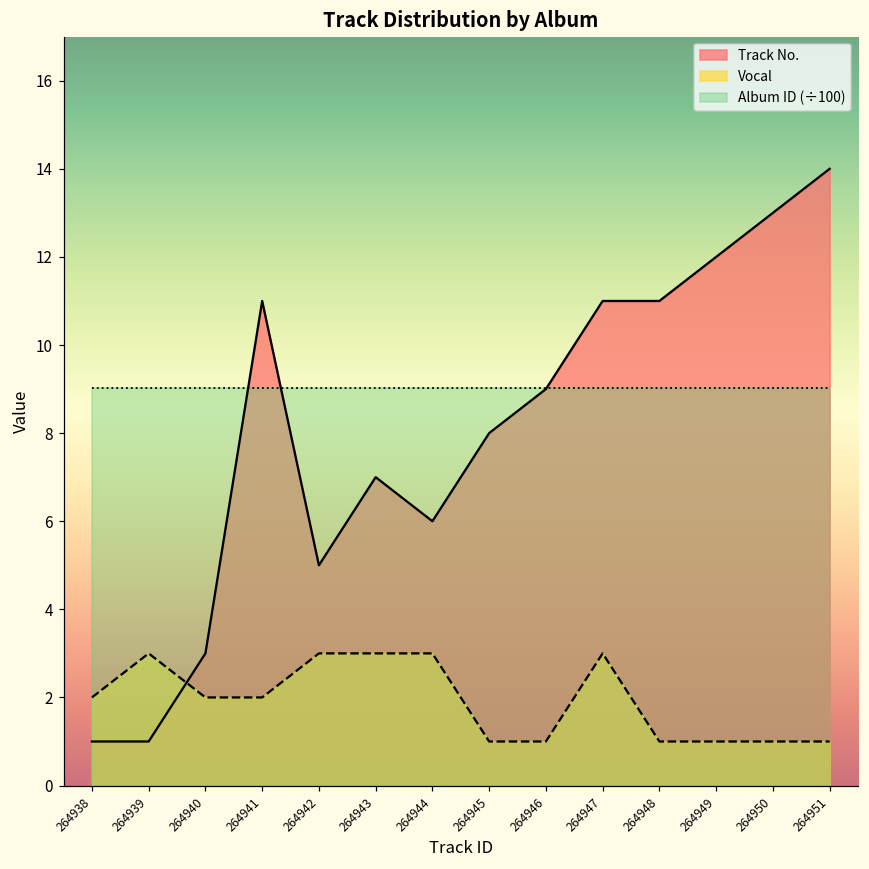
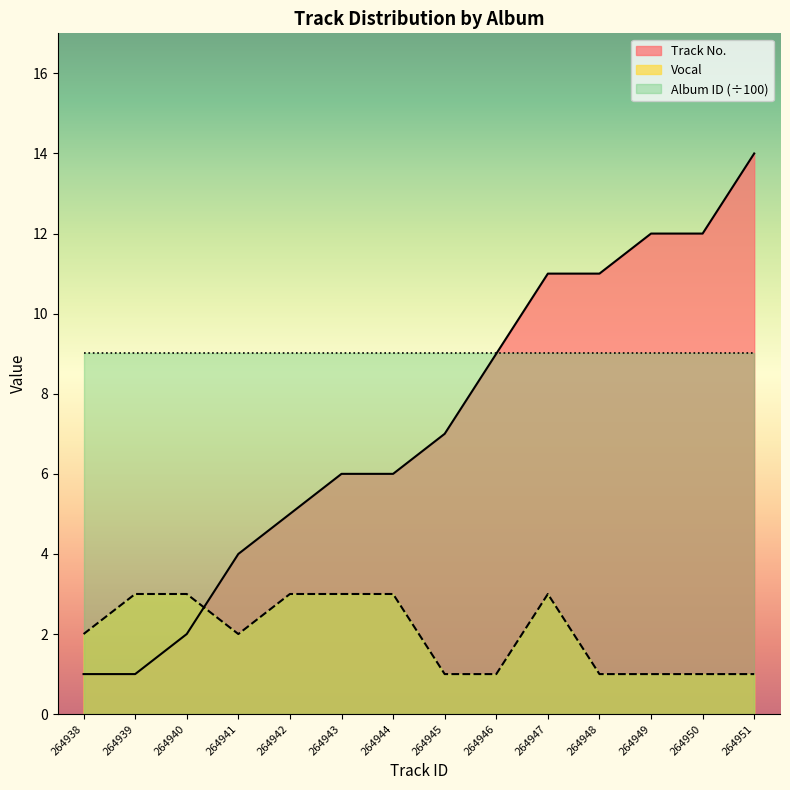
Track No., 264940: 3 -> 2
Vocal, 264940: 2 -> 3
Track No., 264941: 11 -> 4
Track No., 264943: 7 -> 6
Track No., 264945: 8 -> 7
Track No., 264950: 13 -> 12
